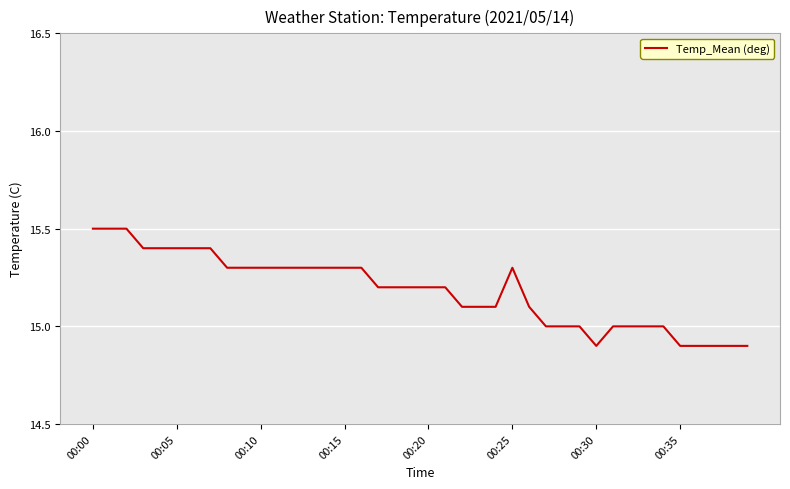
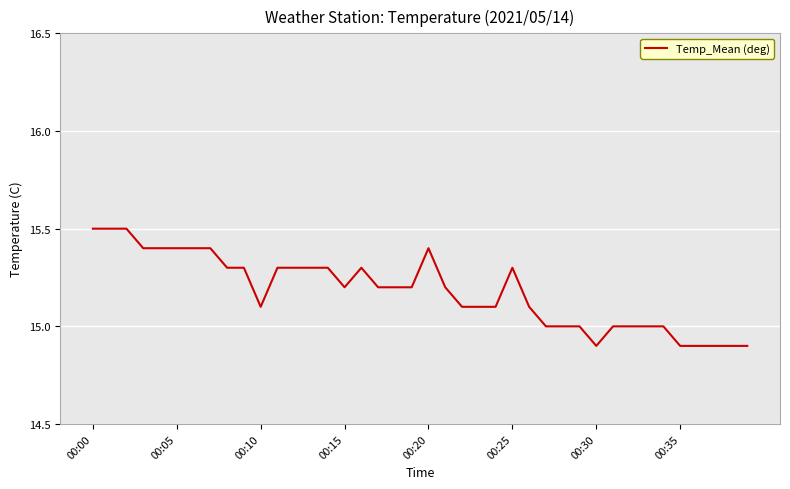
00:10: 15.3 -> 15.1
00:15: 15.3 -> 15.2
00:20: 15.2 -> 15.4
